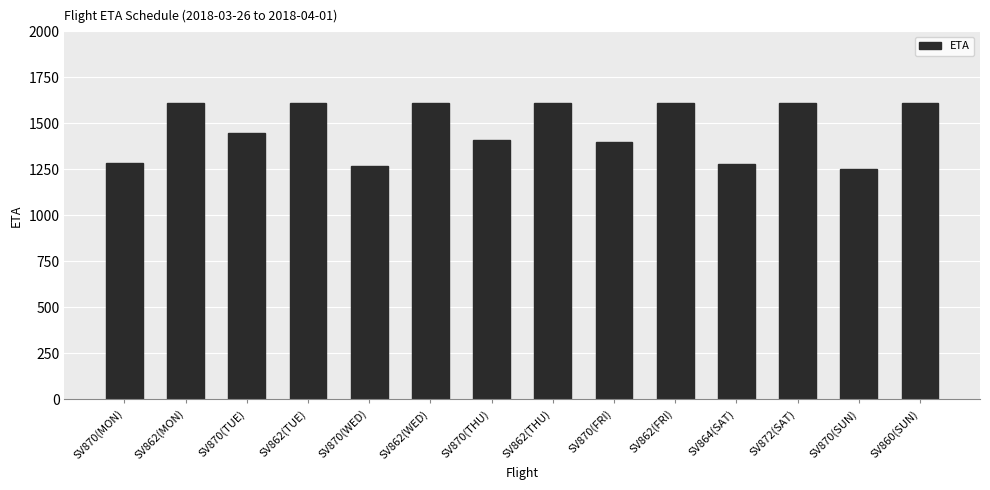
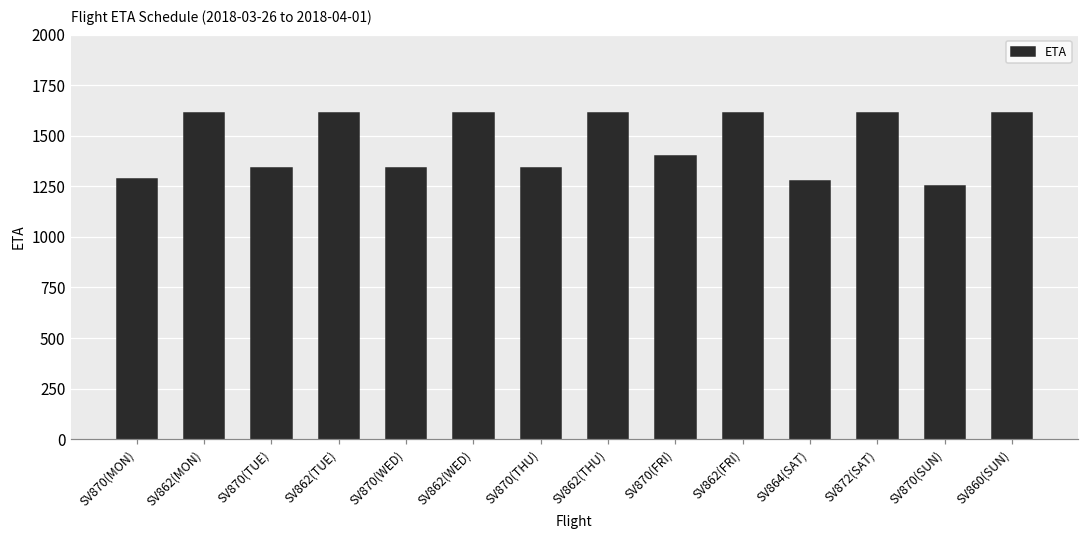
SV870(TUE): 1450 -> 1340
SV870(WED): 1270 -> 1340
SV870(THU): 1410 -> 1340
